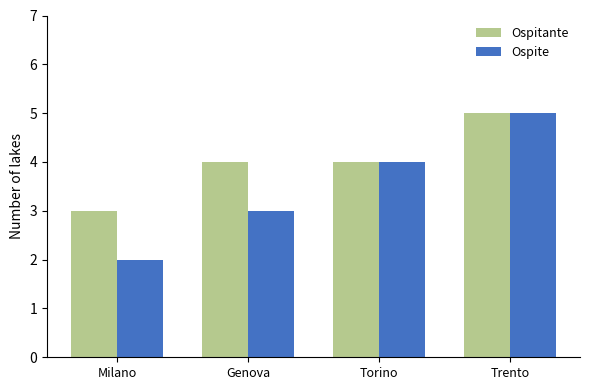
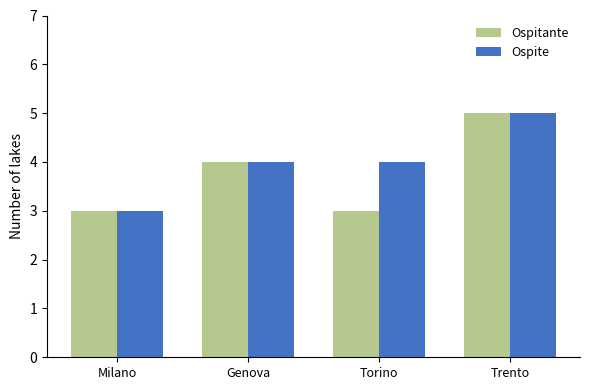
Ospite, Milano: 2 -> 3
Ospite, Genova: 3 -> 4
Ospitante, Torino: 4 -> 3
